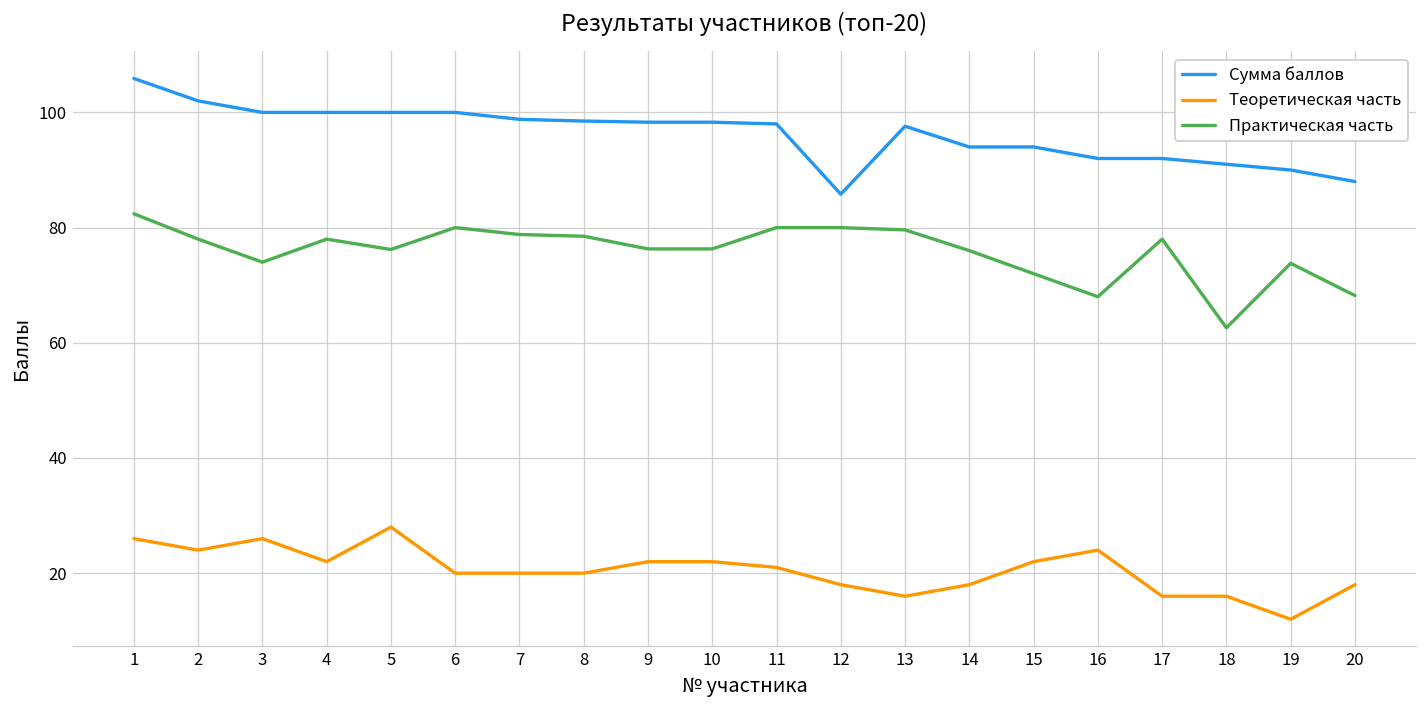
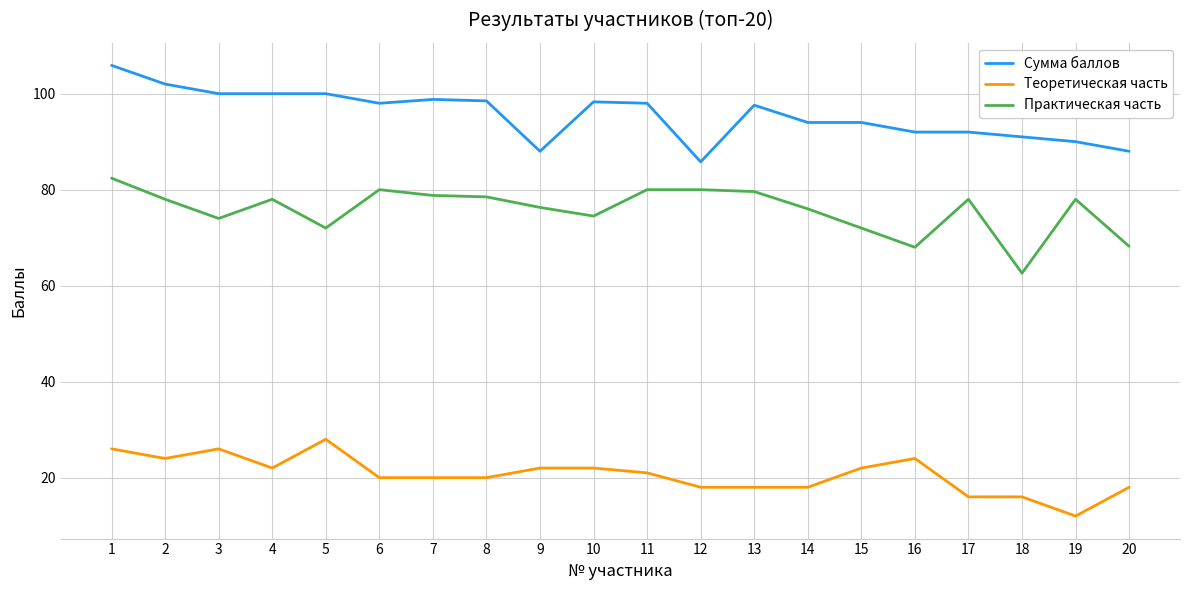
Практическая часть, 5: 76 -> 72
Сумма баллов, 6: 100 -> 98
Сумма баллов, 9: 98 -> 88
Практическая часть, 10: 76 -> 75
Теоретическая часть, 13: 16 -> 18
Практическая часть, 19: 74 -> 78
